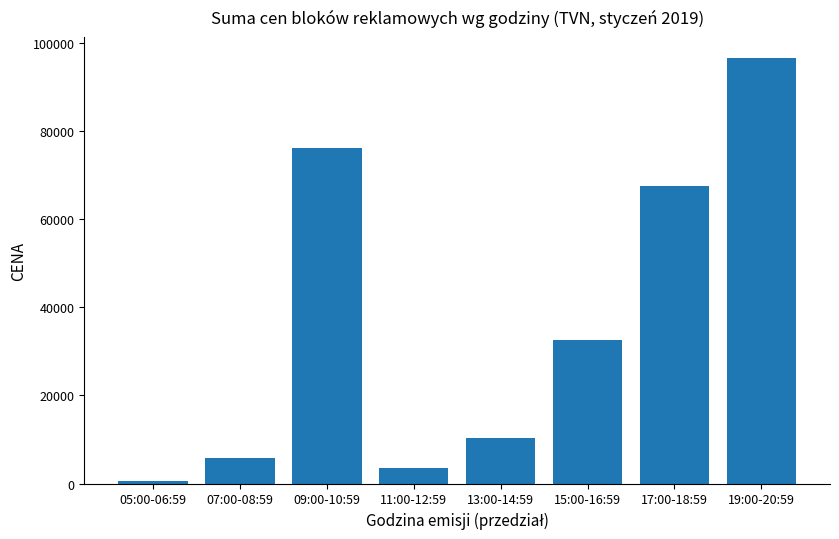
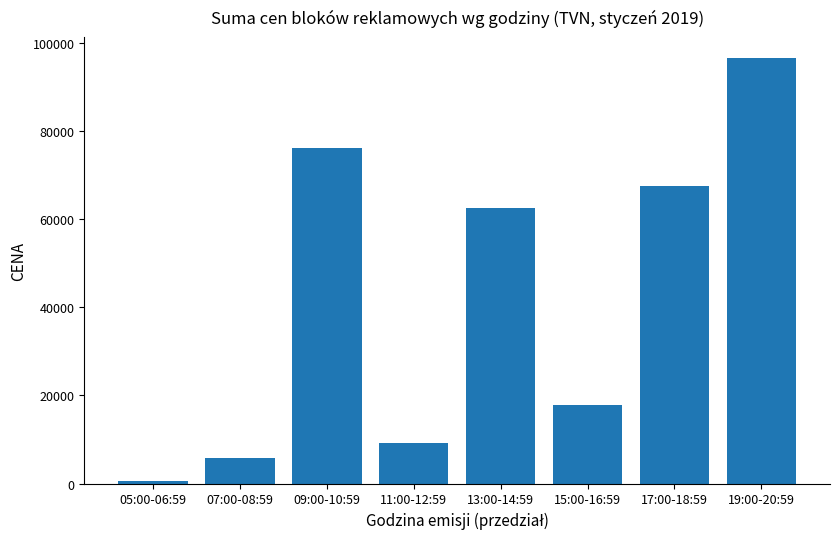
11:00-12:59: 3000 -> 9000
13:00-14:59: 10000 -> 63000
15:00-16:59: 33000 -> 18000
